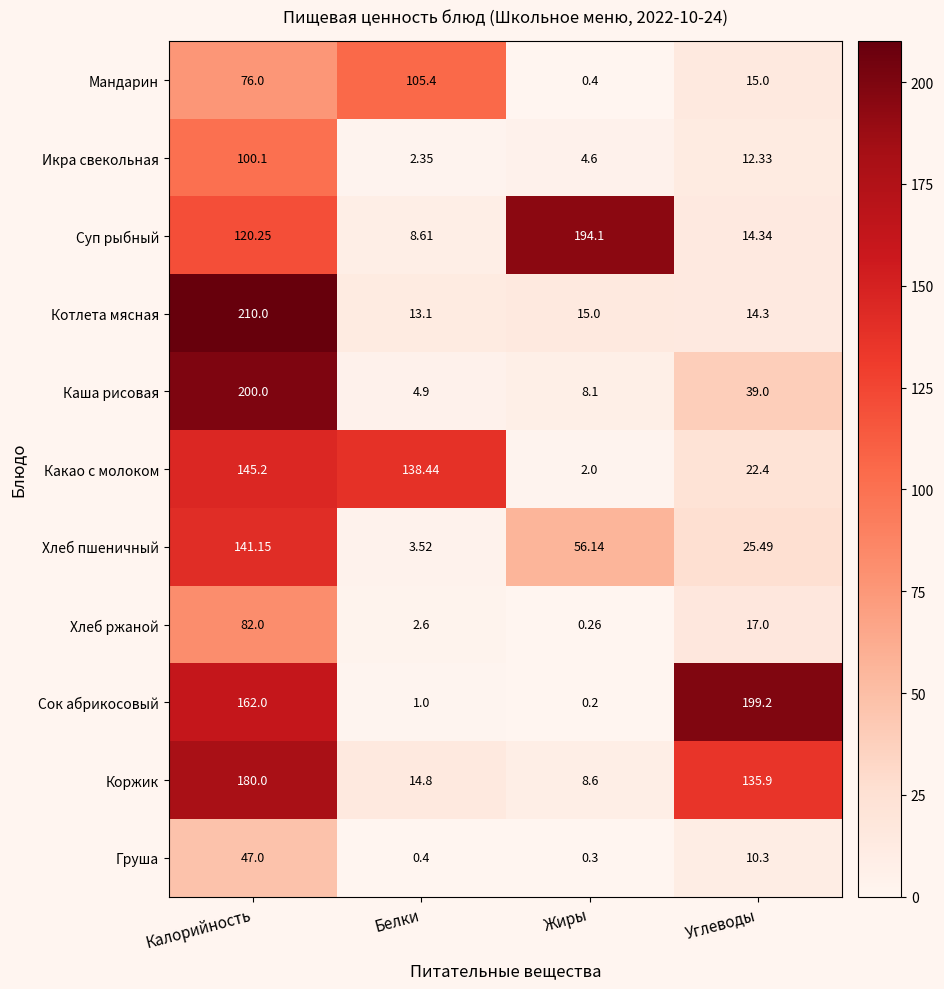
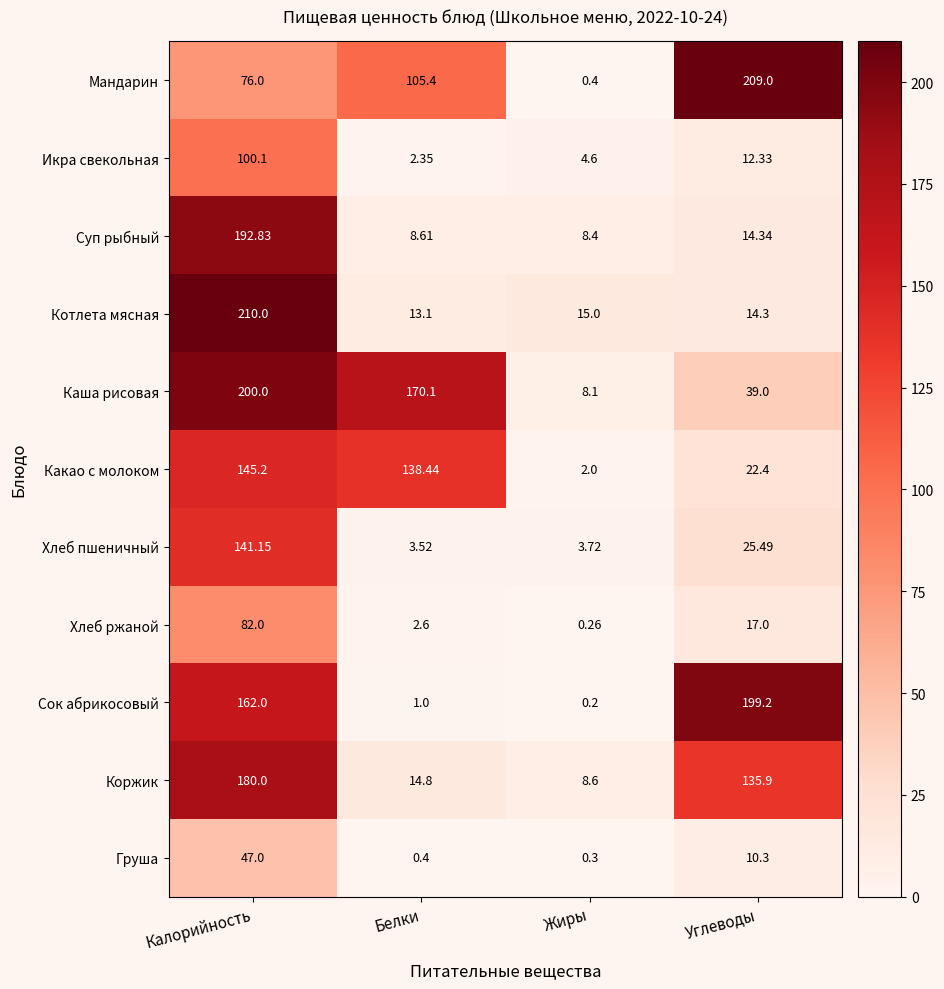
Мандарин, Углеводы: 15.0 -> 209.0
Суп рыбный, Калорийность: 120.25 -> 192.83
Суп рыбный, Жиры: 194.1 -> 8.4
Каша рисовая, Белки: 4.9 -> 170.1
Хлеб пшеничный, Жиры: 56.14 -> 3.72
